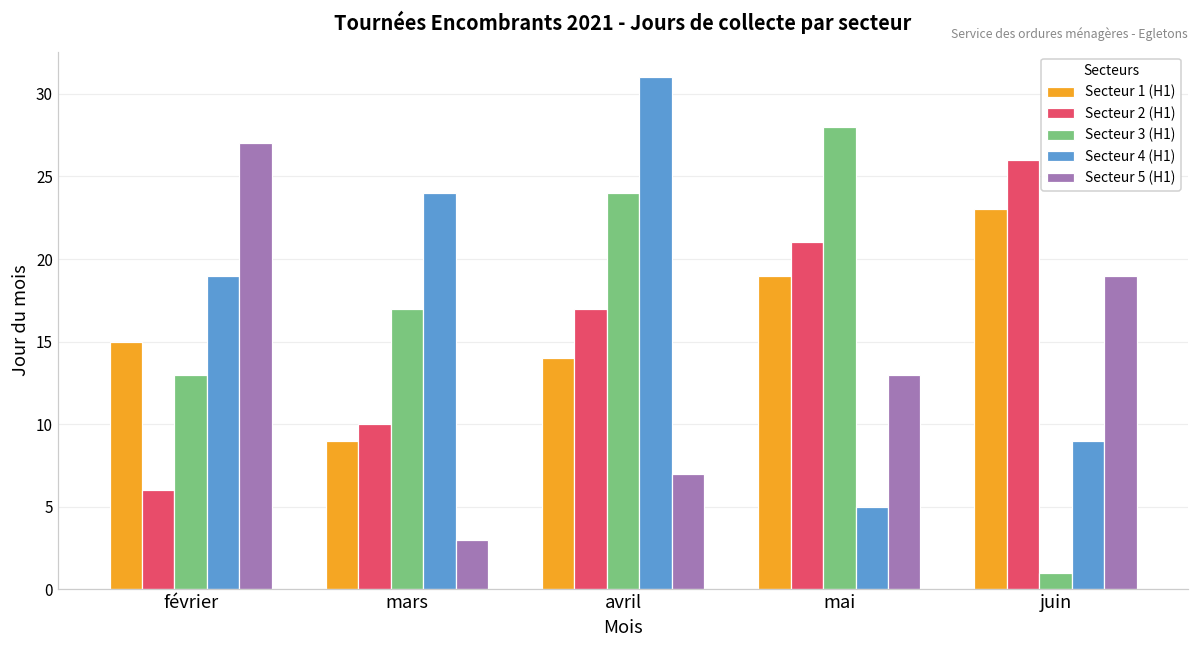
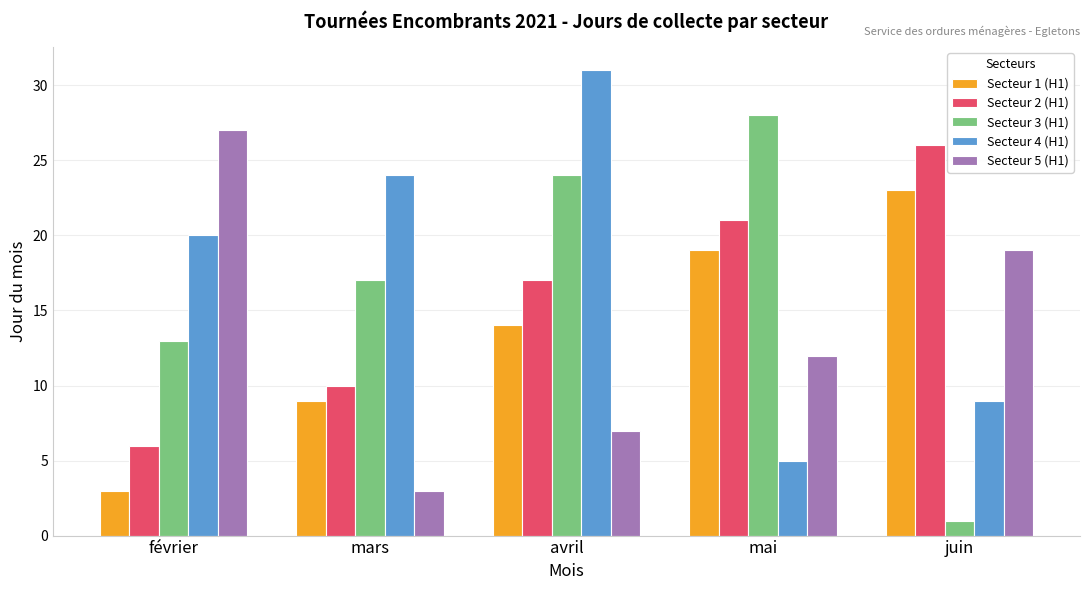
Secteur 1 (H1), février: 15 -> 3
Secteur 4 (H1), février: 19 -> 20
Secteur 5 (H1), mai: 13 -> 12
